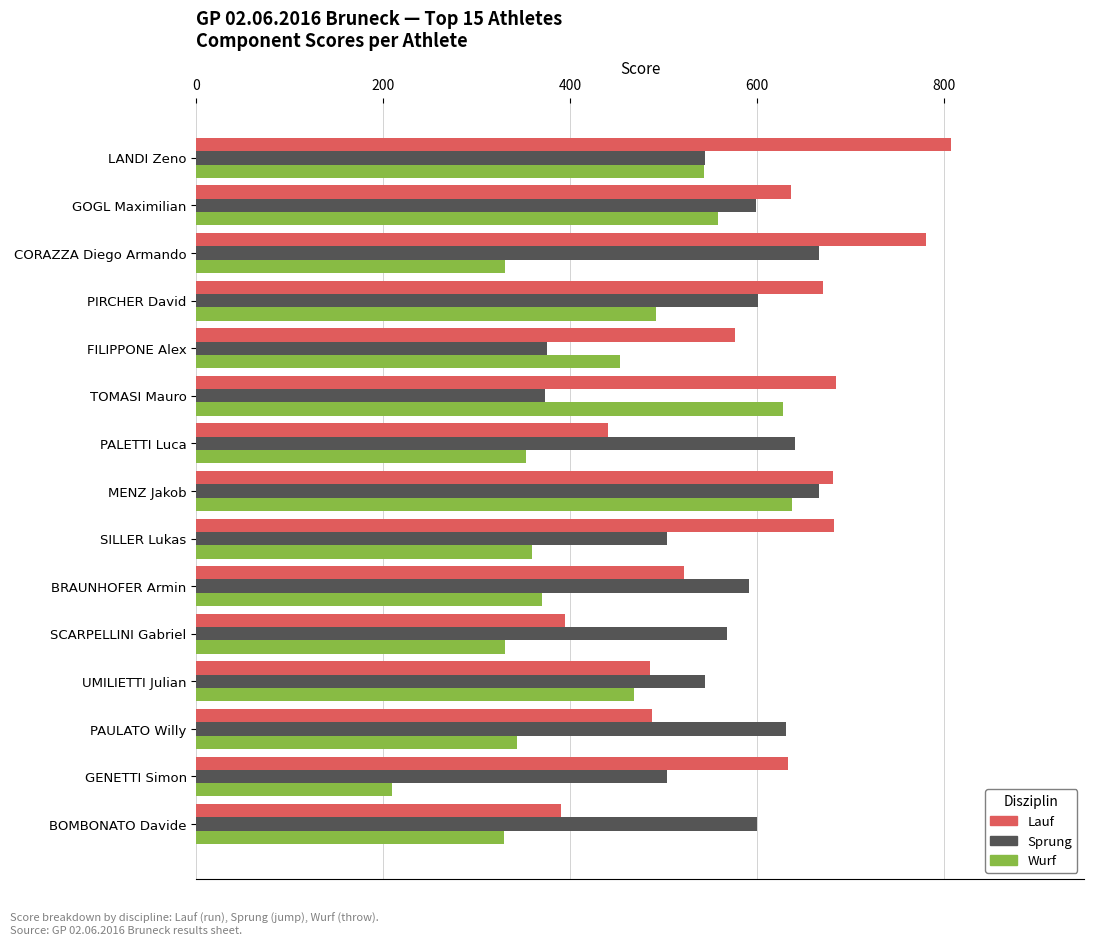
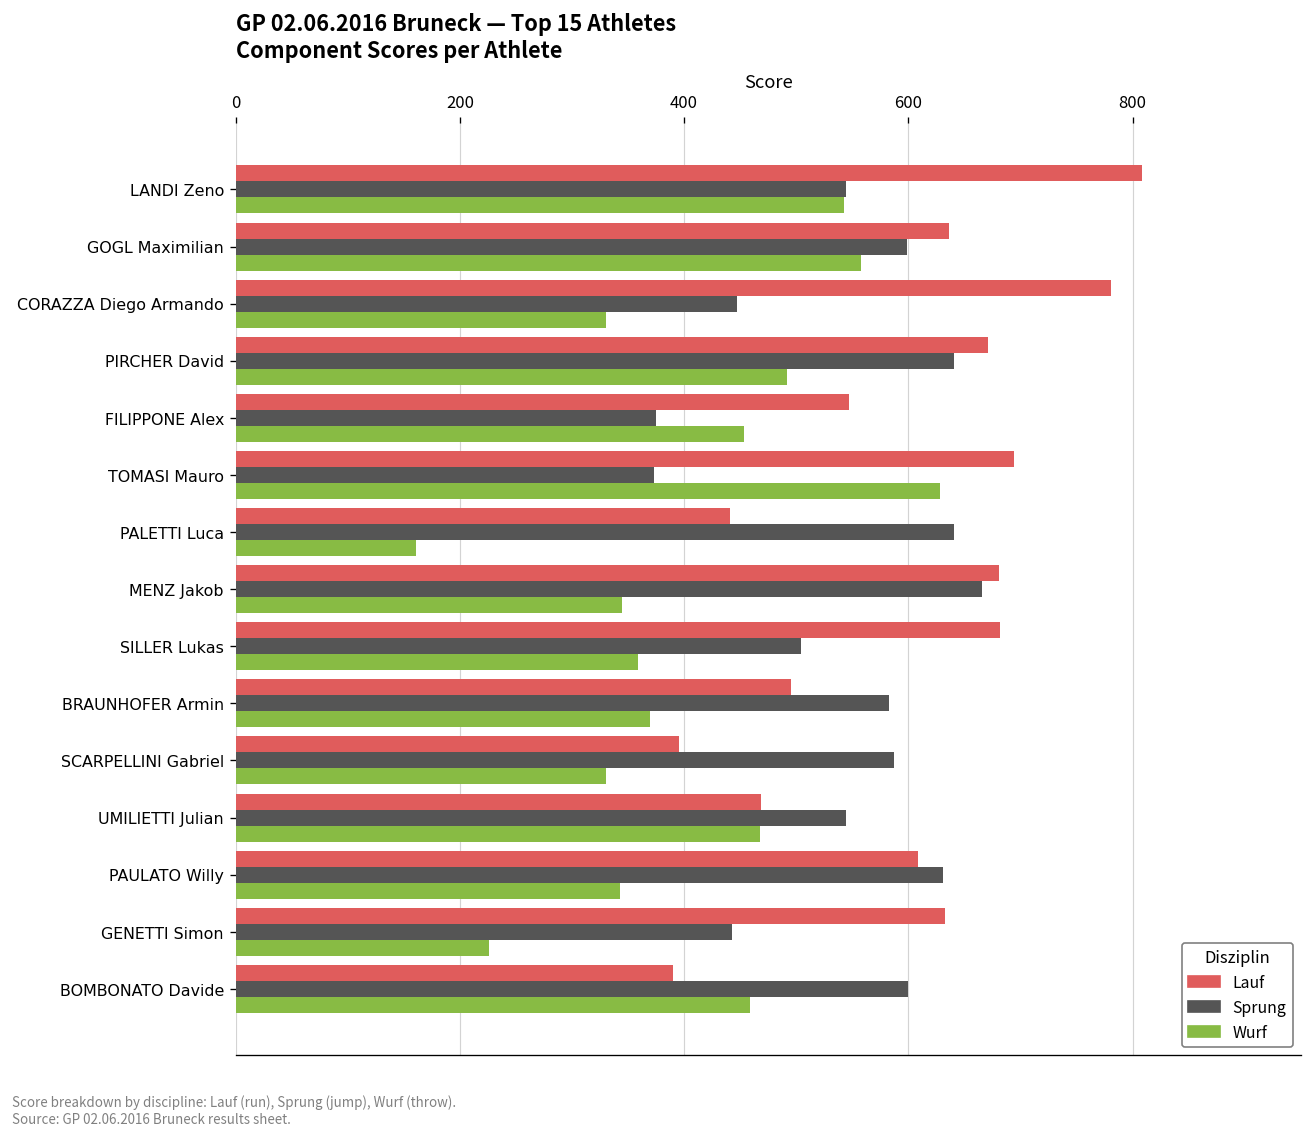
Sprung, CORAZZA Diego Armando: 670 -> 450
Sprung, PIRCHER David: 600 -> 640
Lauf, FILIPPONE Alex: 580 -> 550
Lauf, TOMASI Mauro: 685 -> 694
Wurf, PALETTI Luca: 350 -> 160
Wurf, MENZ Jakob: 640 -> 350
Lauf, BRAUNHOFER Armin: 520 -> 500
Sprung, BRAUNHOFER Armin: 590 -> 580
Sprung, SCARPELLINI Gabriel: 570 -> 590
Lauf, UMILIETTI Julian: 490 -> 470
Lauf, PAULATO Willy: 490 -> 610
Sprung, GENETTI Simon: 500 -> 440
Wurf, GENETTI Simon: 210 -> 230
Wurf, BOMBONATO Davide: 330 -> 460
